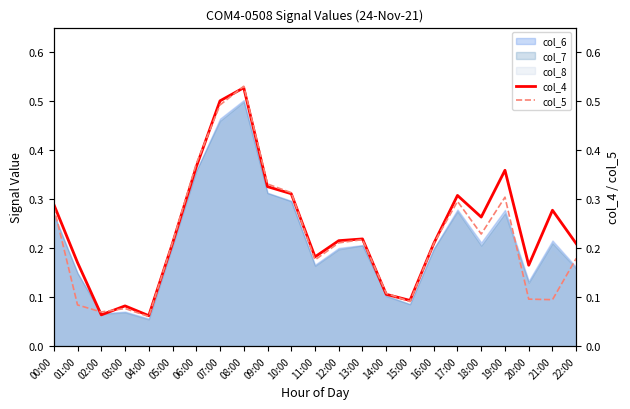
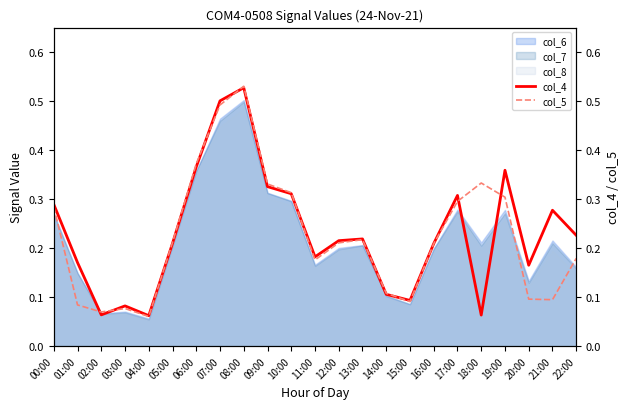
col_4, 18:00: 0.26 -> 0.06
col_5, 18:00: 0.23 -> 0.33
col_4, 22:00: 0.21 -> 0.23
